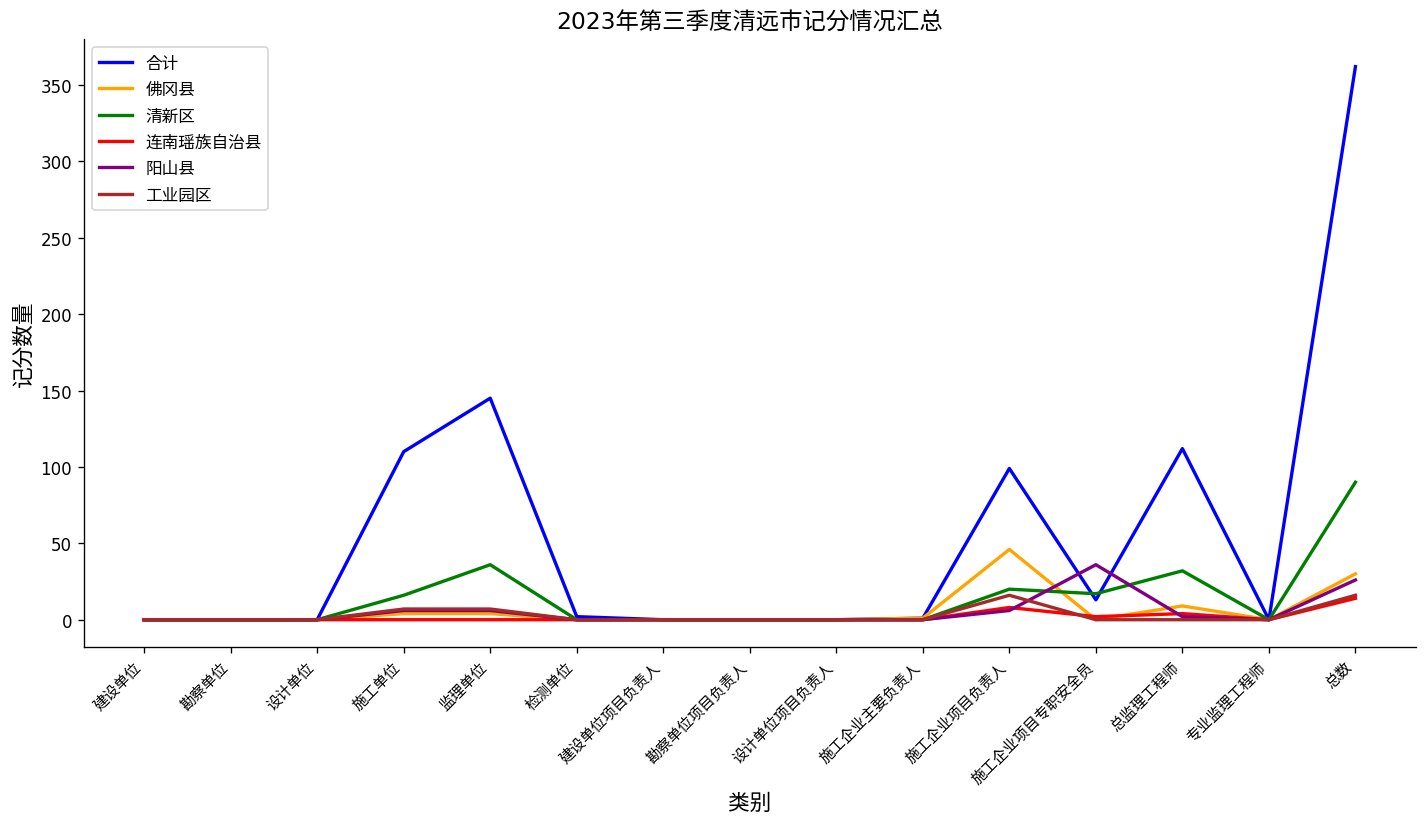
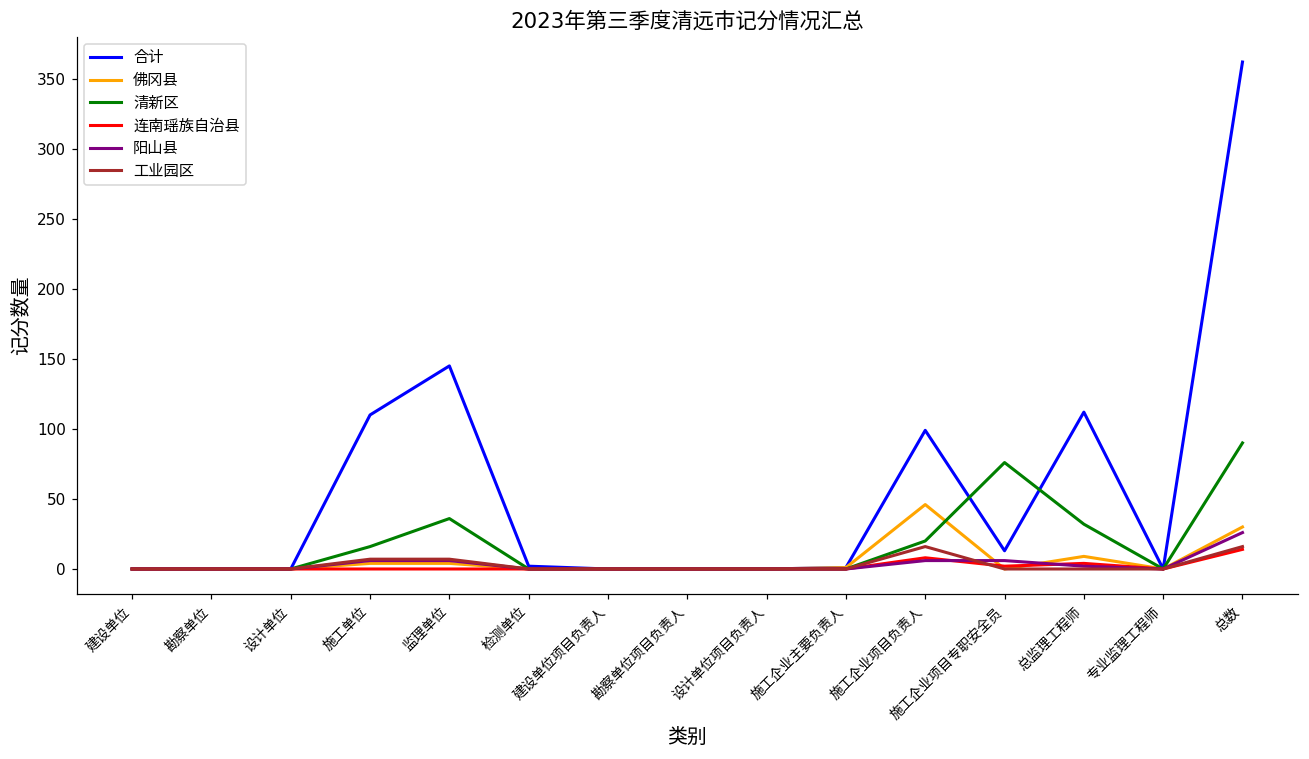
清新区, 施工企业项目专职安全员: 17 -> 76
阳山县, 施工企业项目专职安全员: 36 -> 6
